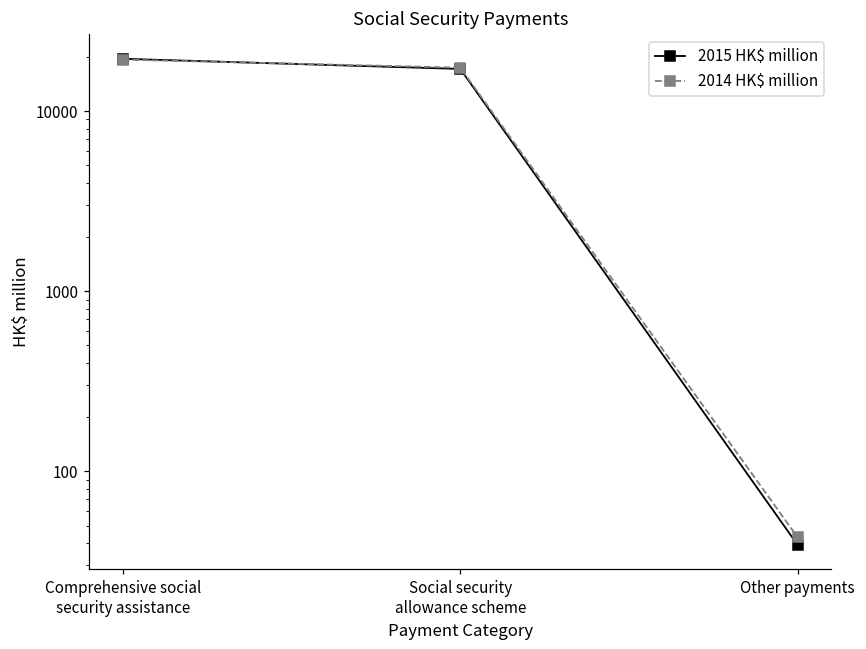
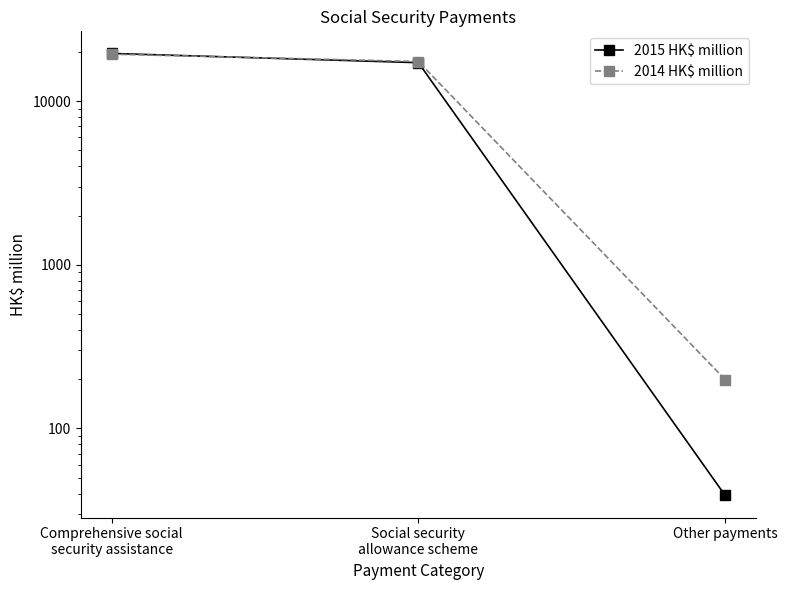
2014 HK$ million, Other payments: 43 -> 200
